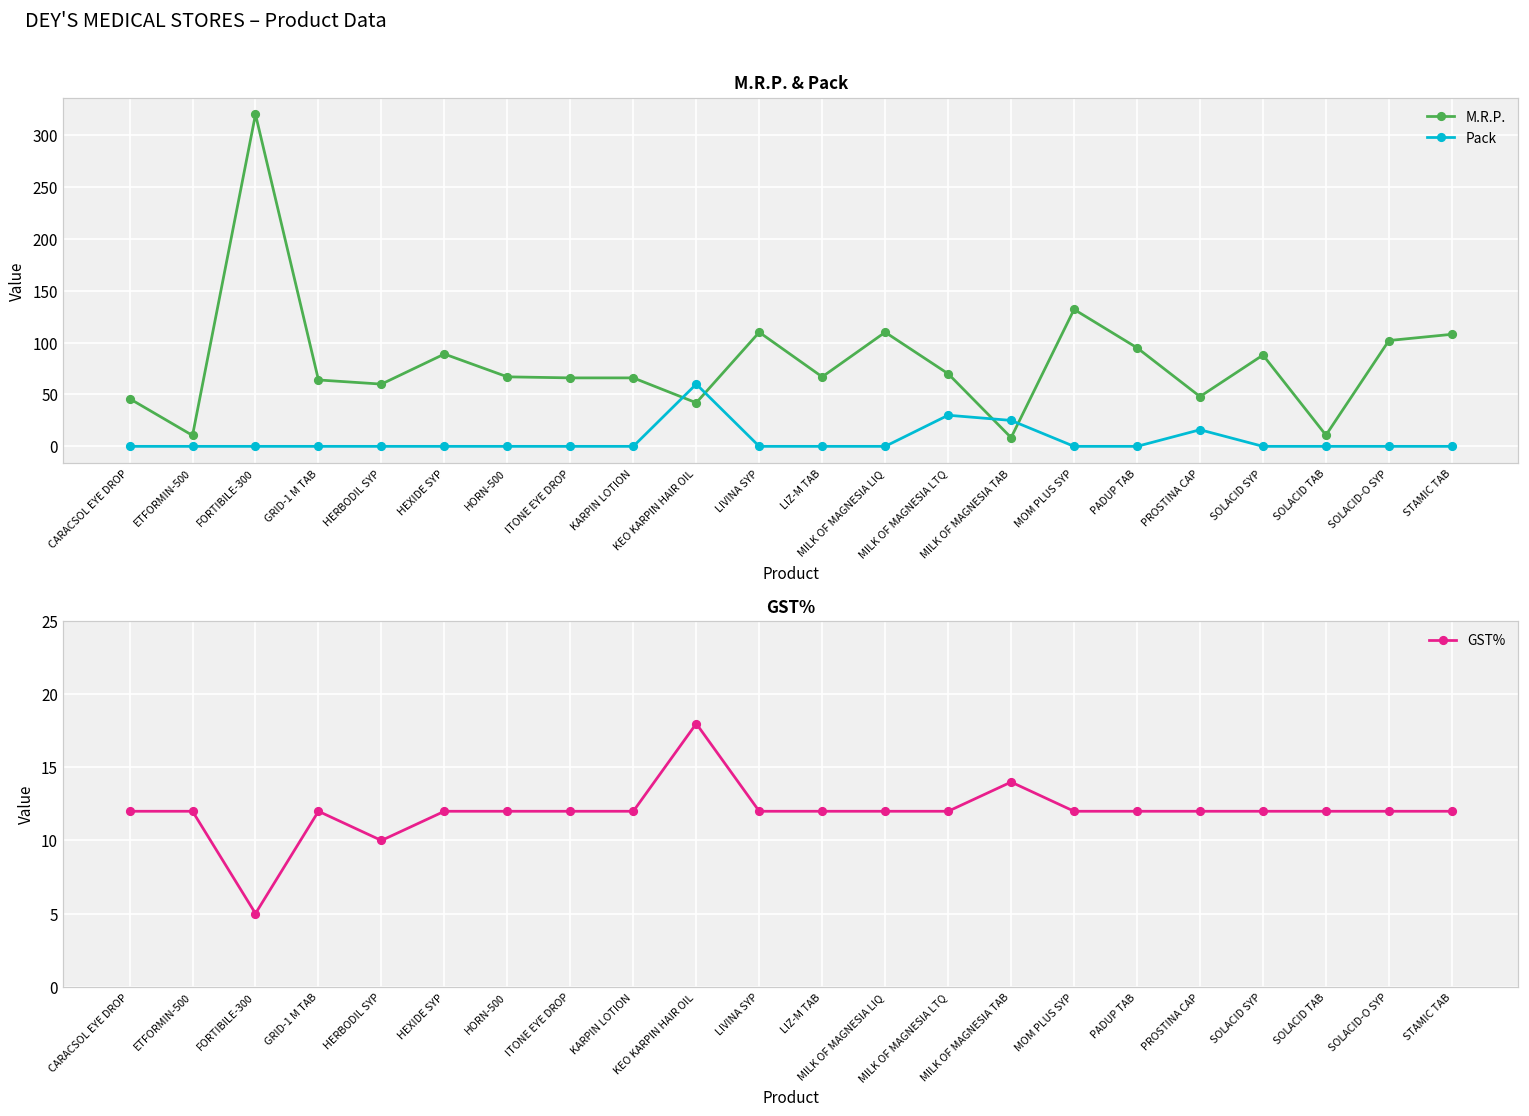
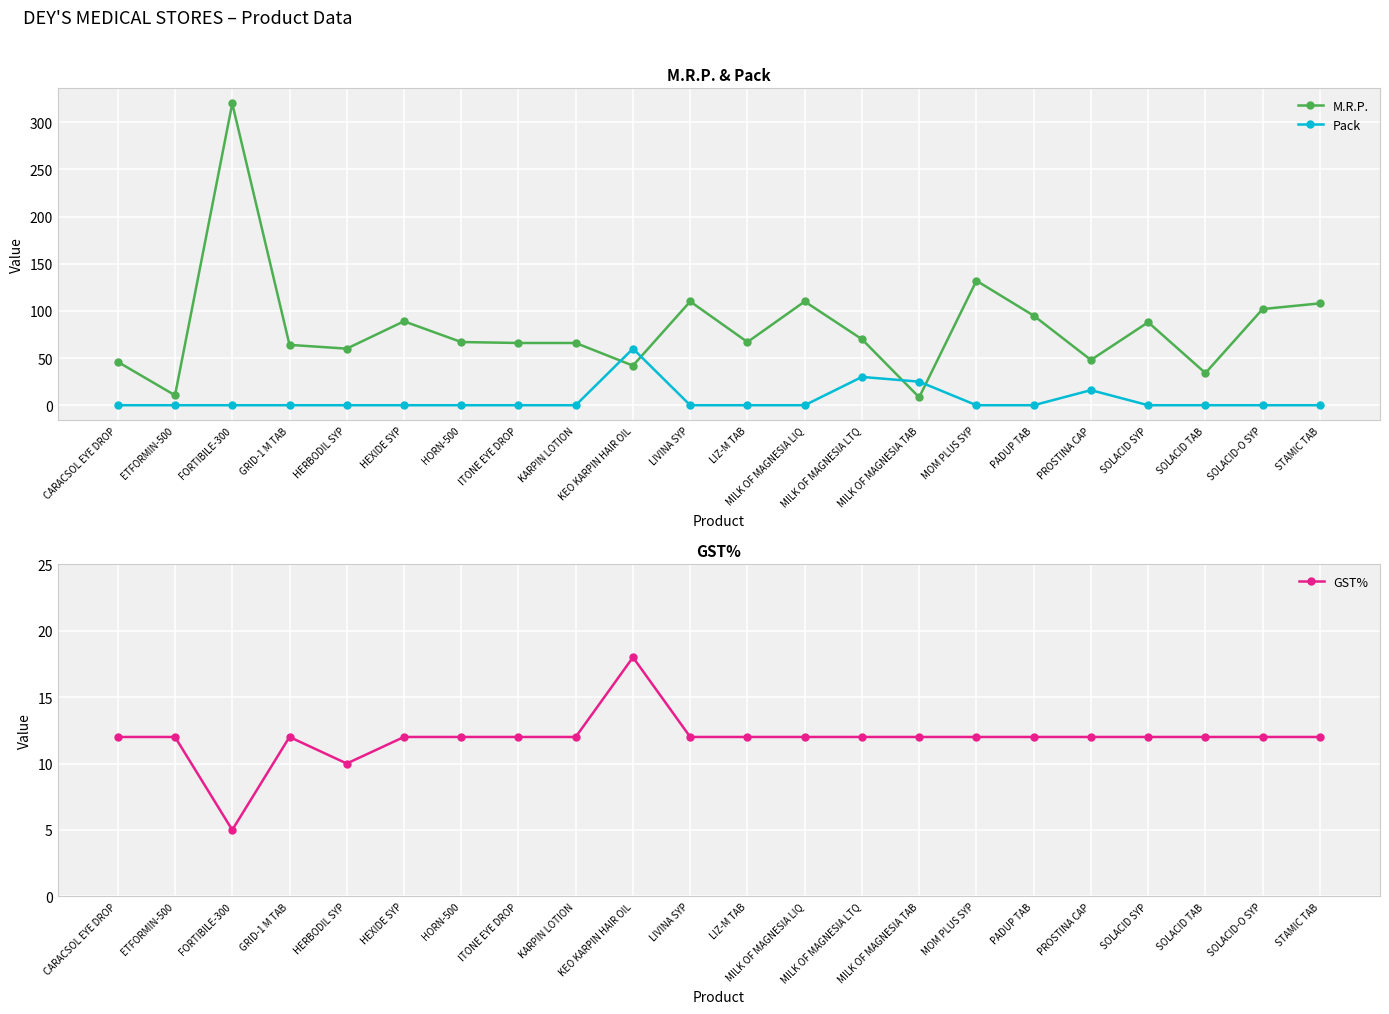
M.R.P. & Pack, M.R.P., SOLACID TAB: 10 -> 30
GST%, MILK OF MAGNESIA TAB: 14 -> 12
